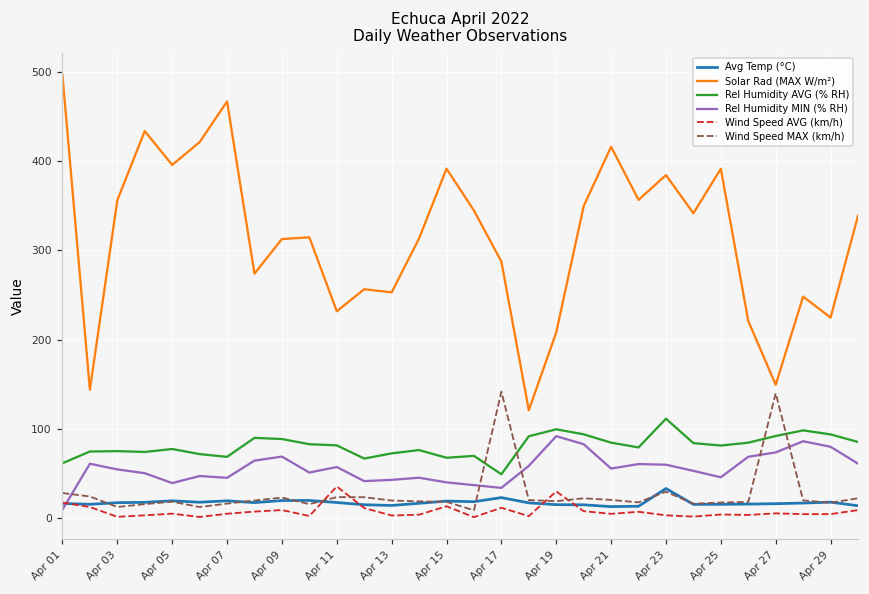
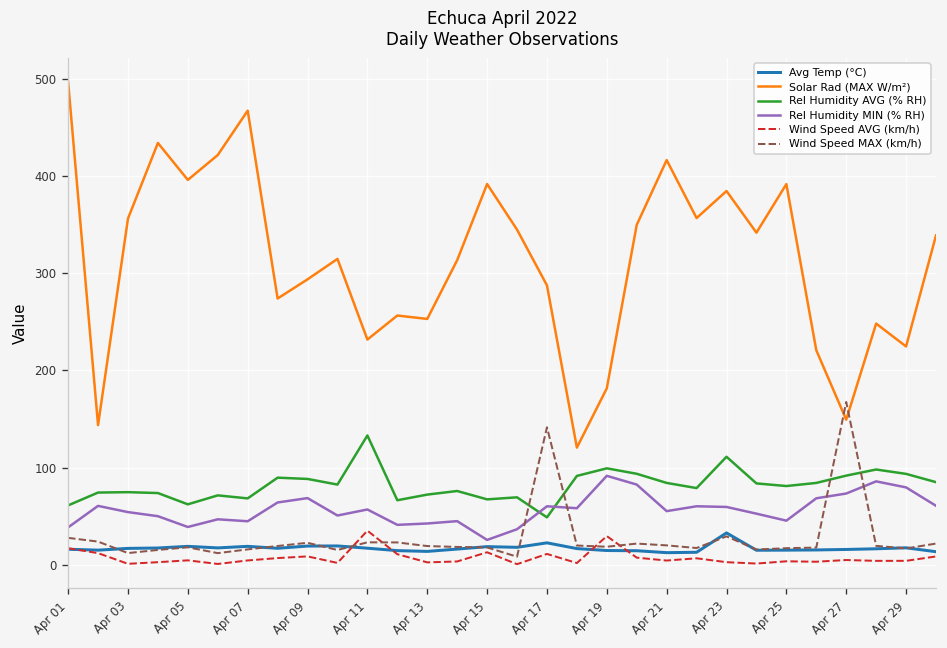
Rel Humidity MIN (% RH), Apr 01: 10 -> 40
Rel Humidity AVG (% RH), Apr 05: 80 -> 60
Solar Rad (MAX W/m²), Apr 09: 310 -> 290
Rel Humidity AVG (% RH), Apr 11: 80 -> 130
Rel Humidity MIN (% RH), Apr 15: 40 -> 30
Rel Humidity MIN (% RH), Apr 17: 30 -> 60
Solar Rad (MAX W/m²), Apr 19: 210 -> 180
Wind Speed MAX (km/h), Apr 27: 140 -> 170
